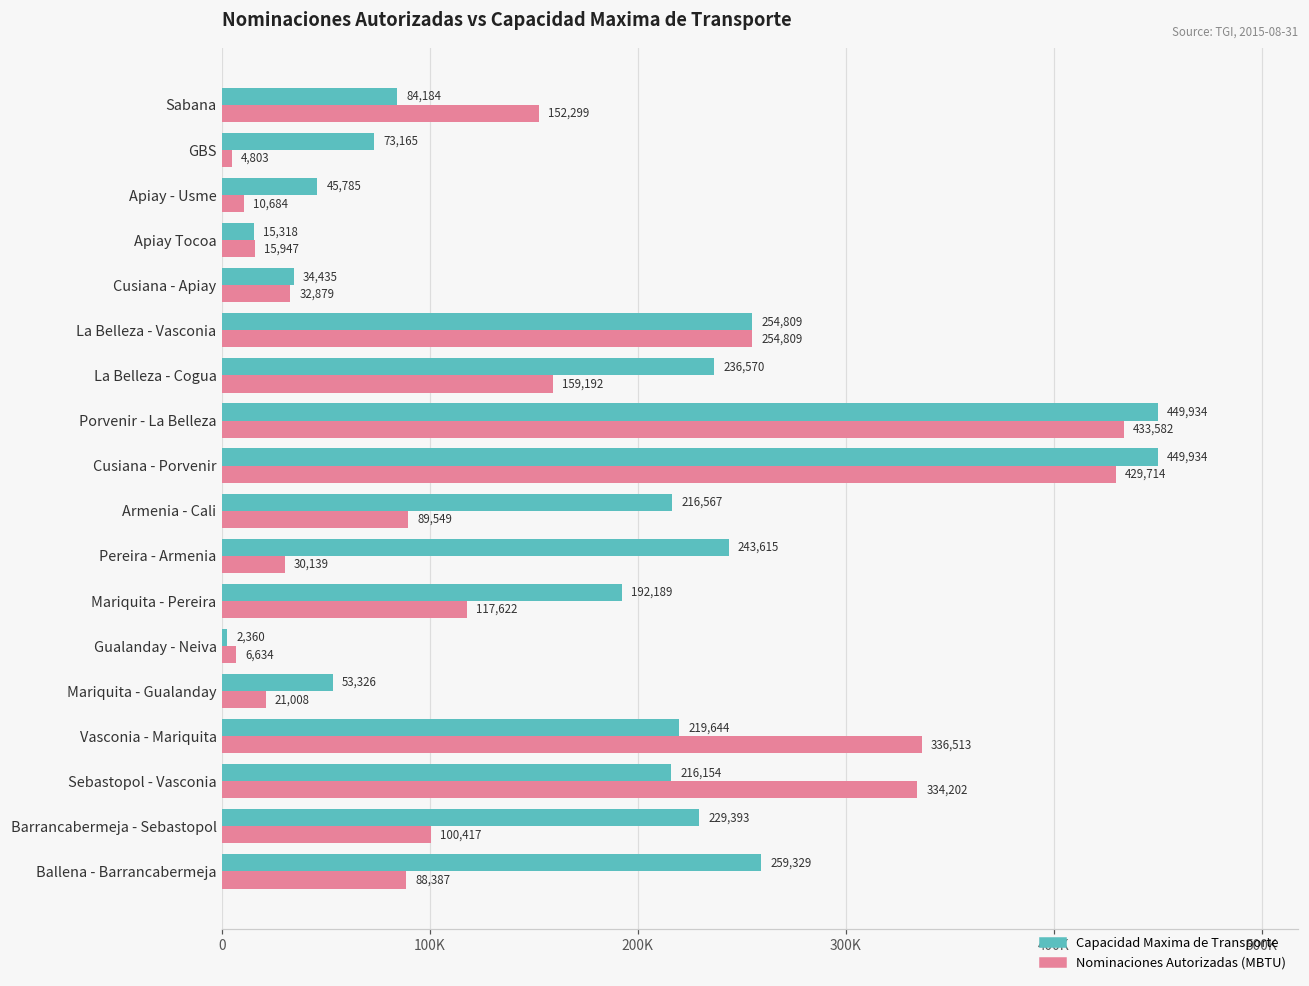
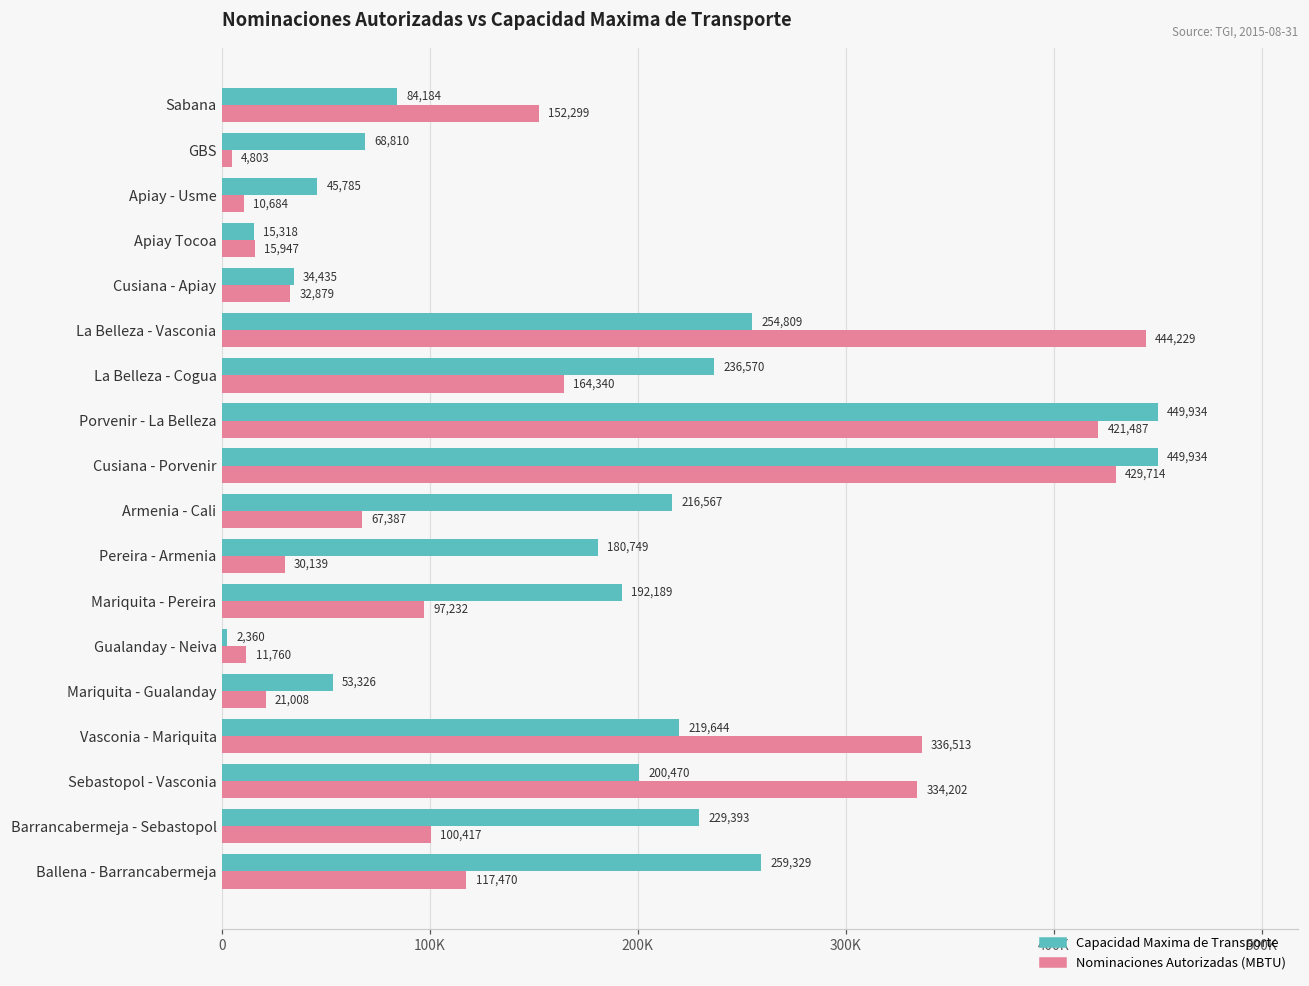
Capacidad Maxima de Transporte, GBS: 73,165 -> 68,810
Nominaciones Autorizadas (MBTU), La Belleza - Vasconia: 254,809 -> 444,229
Nominaciones Autorizadas (MBTU), La Belleza - Cogua: 159,192 -> 164,340
Nominaciones Autorizadas (MBTU), Porvenir - La Belleza: 433,582 -> 421,487
Nominaciones Autorizadas (MBTU), Armenia - Cali: 89,549 -> 67,387
Capacidad Maxima de Transporte, Pereira - Armenia: 243,615 -> 180,749
Nominaciones Autorizadas (MBTU), Mariquita - Pereira: 117,622 -> 97,232
Nominaciones Autorizadas (MBTU), Gualanday - Neiva: 6,634 -> 11,760
Capacidad Maxima de Transporte, Sebastopol - Vasconia: 216,154 -> 200,470
Nominaciones Autorizadas (MBTU), Ballena - Barrancabermeja: 88,387 -> 117,470
